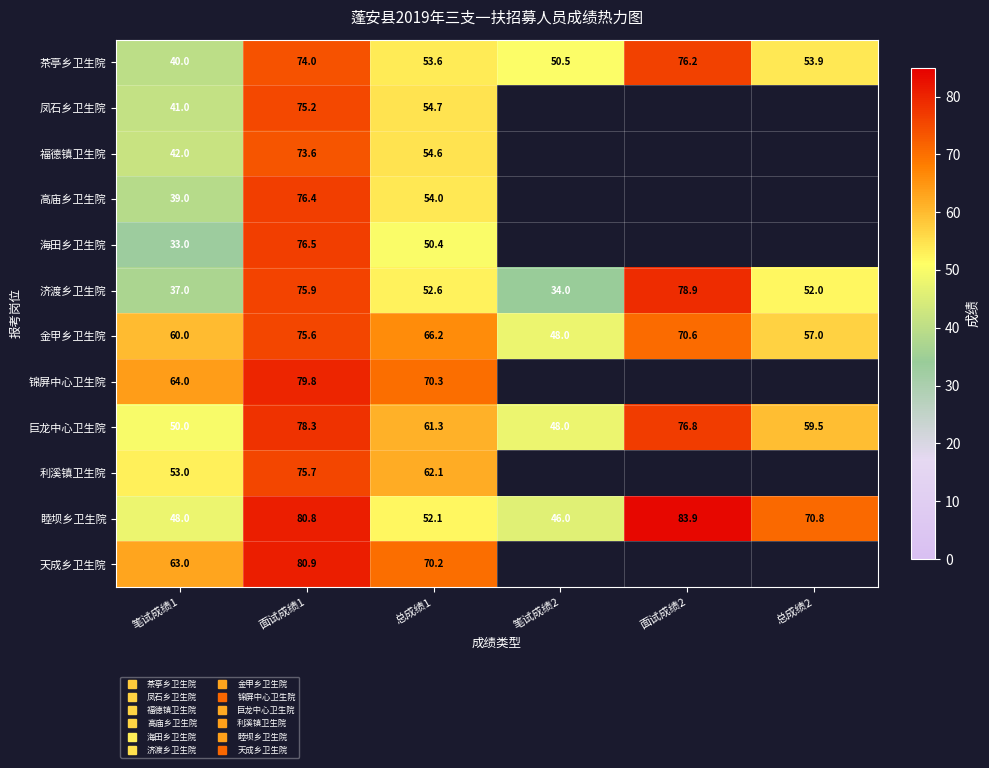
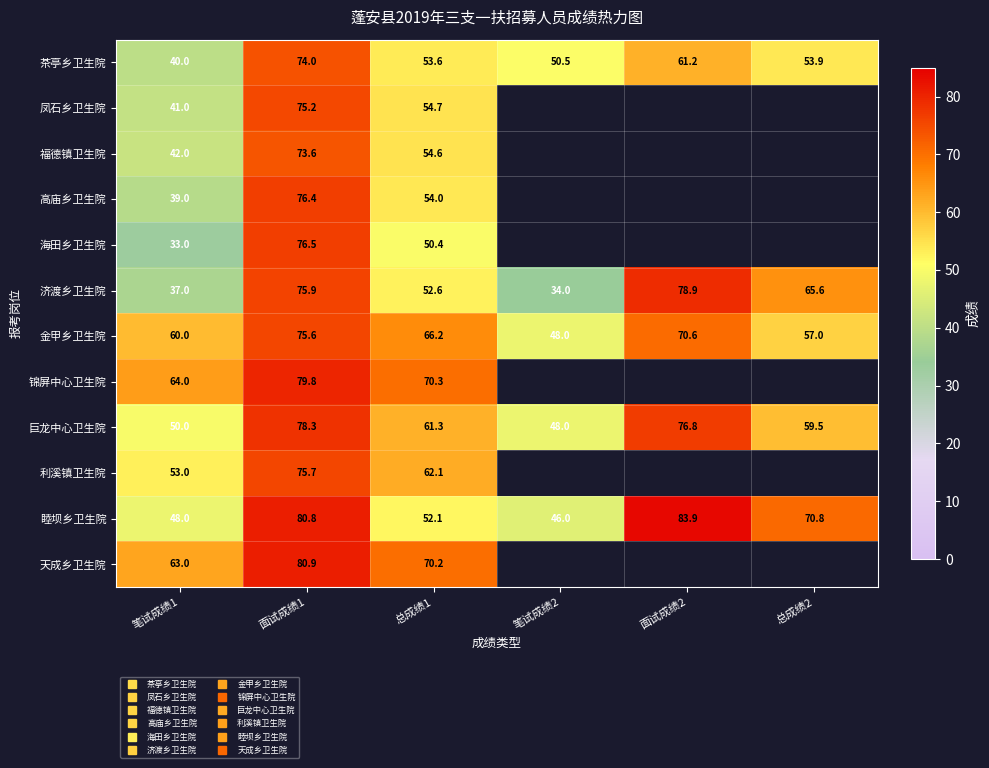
茶亭乡卫生院, 面试成绩2: 76.2 -> 61.2
济渡乡卫生院, 总成绩2: 52.0 -> 65.6
